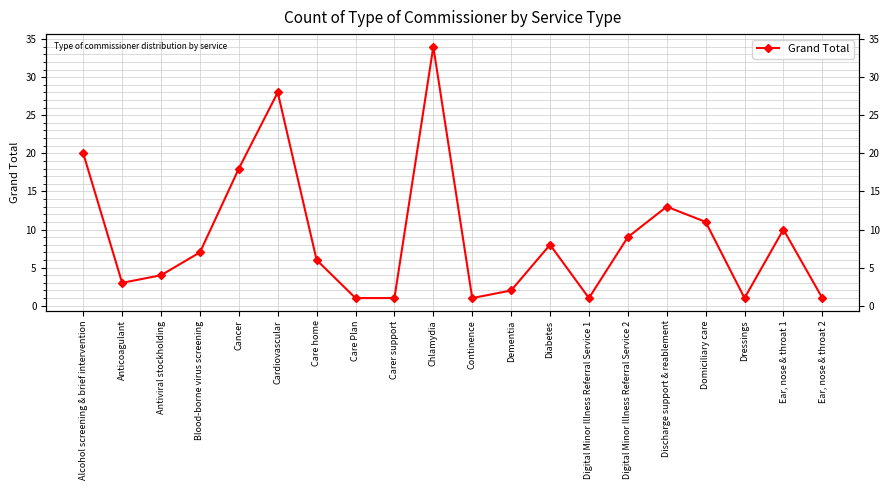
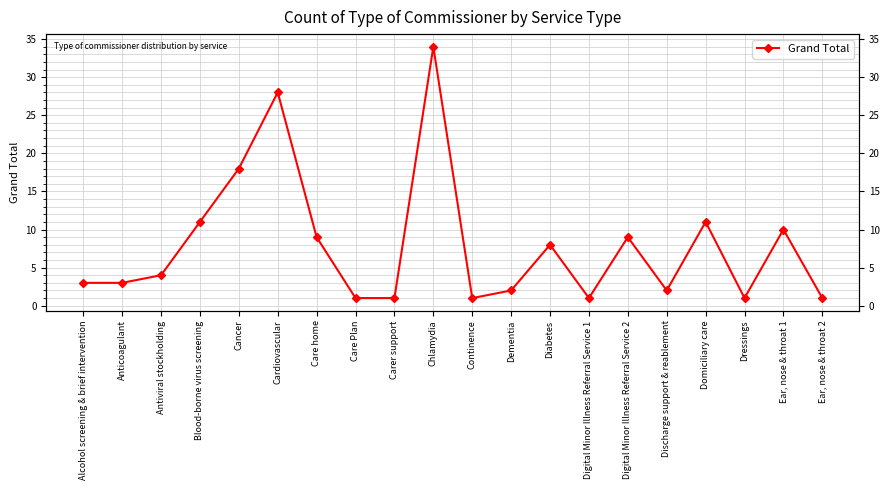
Alcohol screening & brief intervention: 20 -> 3
Blood-borne virus screening: 7 -> 11
Care home: 6 -> 9
Discharge support & reablement: 13 -> 2
